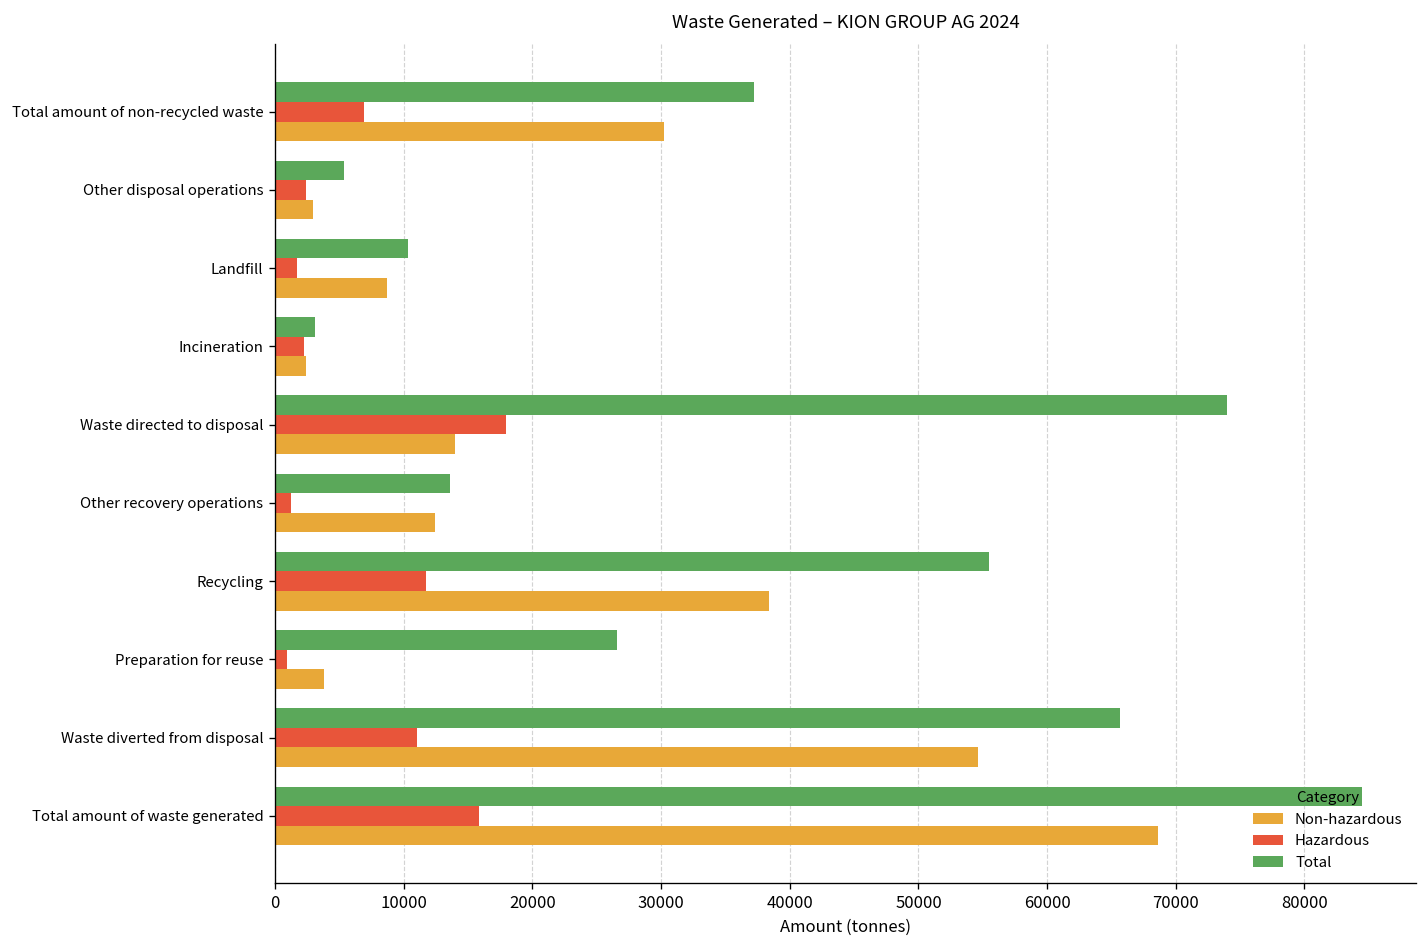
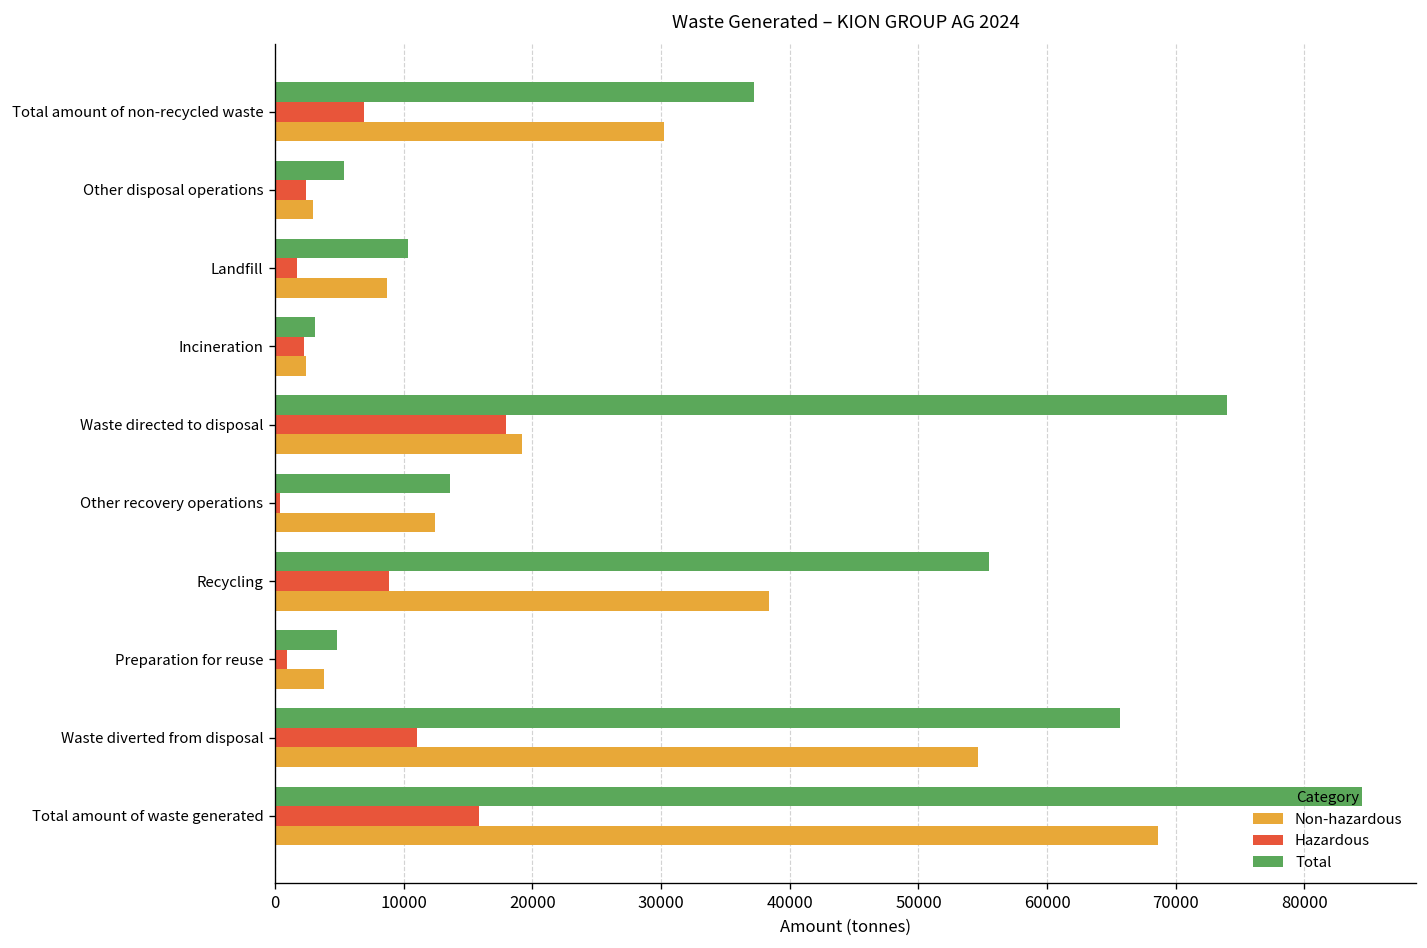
Non-hazardous, Waste directed to disposal: 14000 -> 19200
Hazardous, Other recovery operations: 1200 -> 400
Hazardous, Recycling: 11700 -> 8900
Total, Preparation for reuse: 26600 -> 4800
